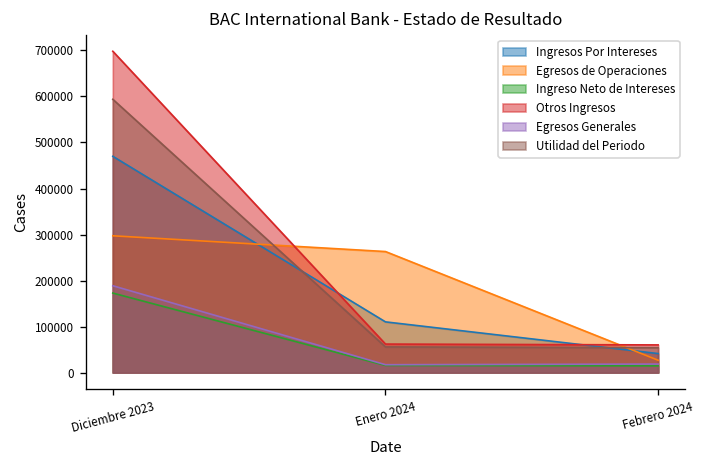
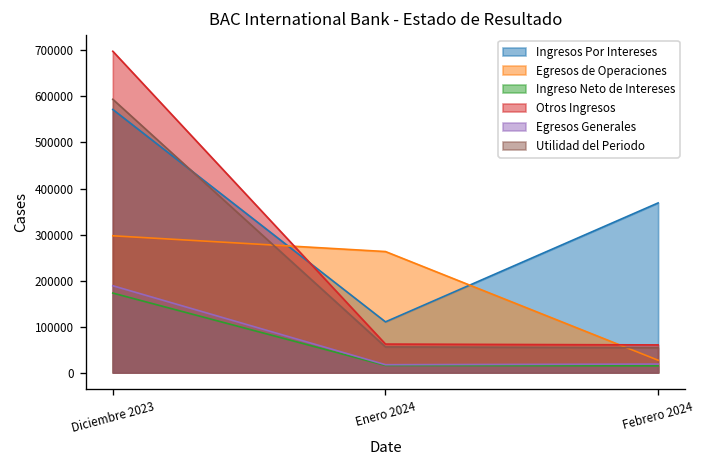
Ingresos Por Intereses, Diciembre 2023: 470000 -> 570000
Ingresos Por Intereses, Febrero 2024: 40000 -> 370000
